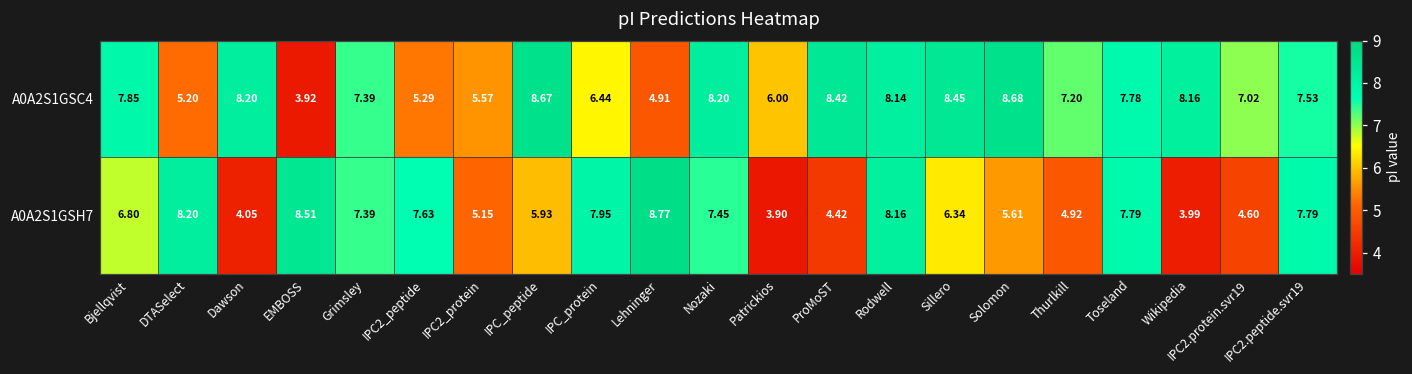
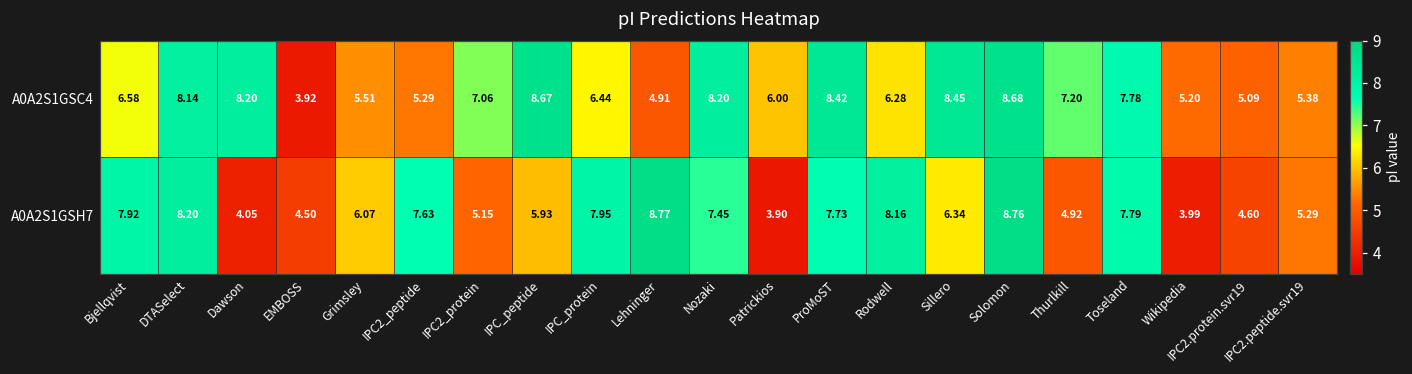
A0A2S1GSC4, Bjellqvist: 7.85 -> 6.58
A0A2S1GSC4, DTASelect: 5.20 -> 8.14
A0A2S1GSC4, Grimsley: 7.39 -> 5.51
A0A2S1GSC4, IPC2_protein: 5.57 -> 7.06
A0A2S1GSC4, Rodwell: 8.14 -> 6.28
A0A2S1GSC4, Wikipedia: 8.16 -> 5.20
A0A2S1GSC4, IPC2.protein.svr19: 7.02 -> 5.09
A0A2S1GSC4, IPC2.peptide.svr19: 7.53 -> 5.38
A0A2S1GSH7, Bjellqvist: 6.80 -> 7.92
A0A2S1GSH7, EMBOSS: 8.51 -> 4.50
A0A2S1GSH7, Grimsley: 7.39 -> 6.07
A0A2S1GSH7, ProMoST: 4.42 -> 7.73
A0A2S1GSH7, Solomon: 5.61 -> 8.76
A0A2S1GSH7, IPC2.peptide.svr19: 7.79 -> 5.29
